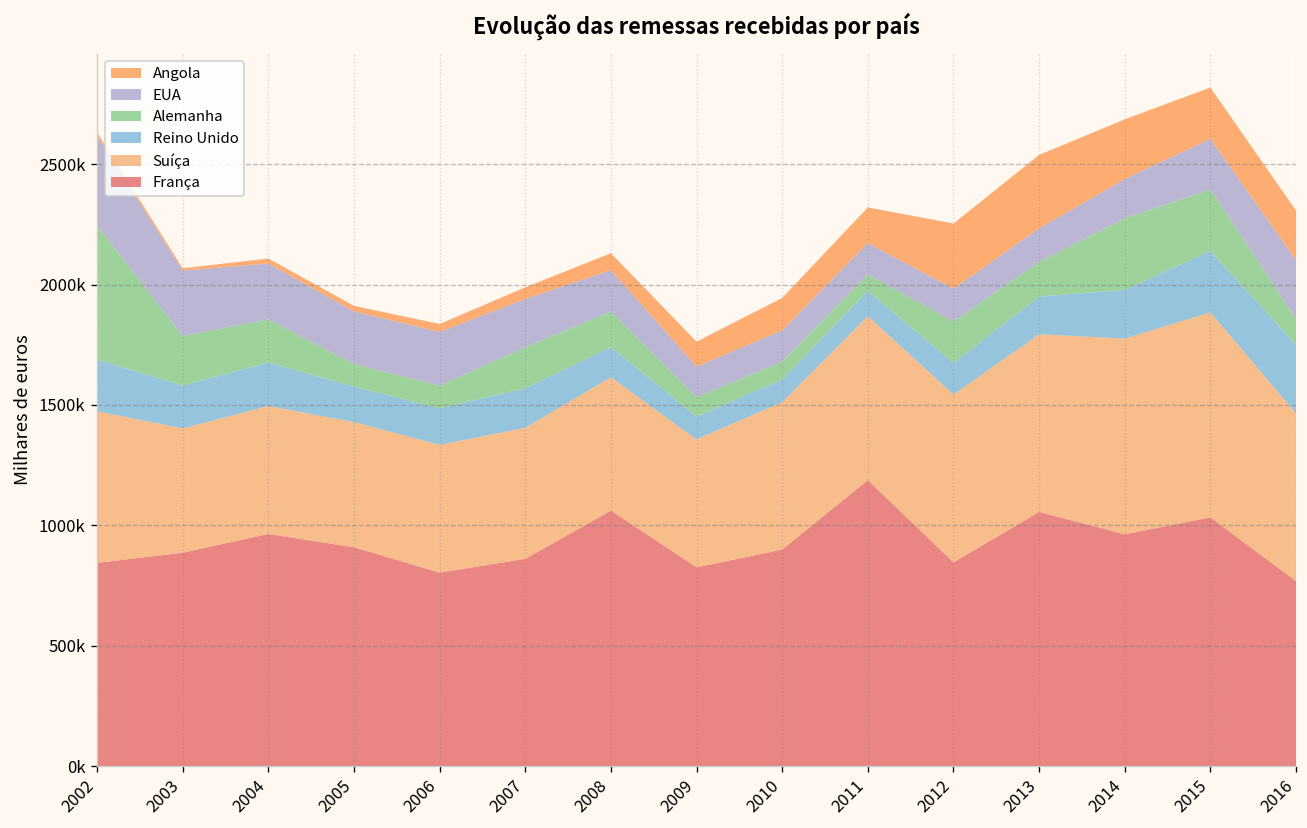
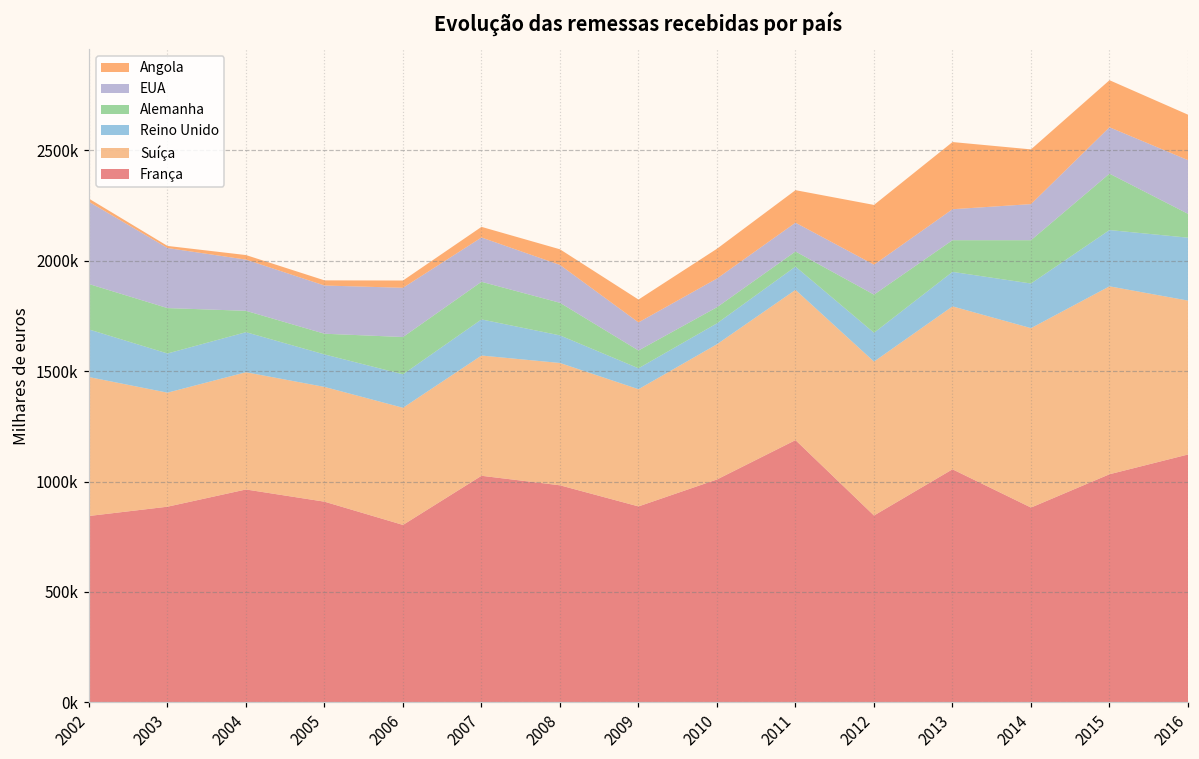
Alemanha, 2002: 560000 -> 210000
Alemanha, 2004: 180000 -> 100000
Alemanha, 2006: 90000 -> 170000
França, 2007: 860000 -> 1030000
França, 2008: 1060000 -> 980000
França, 2009: 830000 -> 890000
França, 2010: 900000 -> 1010000
França, 2014: 960000 -> 880000
Alemanha, 2014: 300000 -> 200000
França, 2016: 770000 -> 1120000
